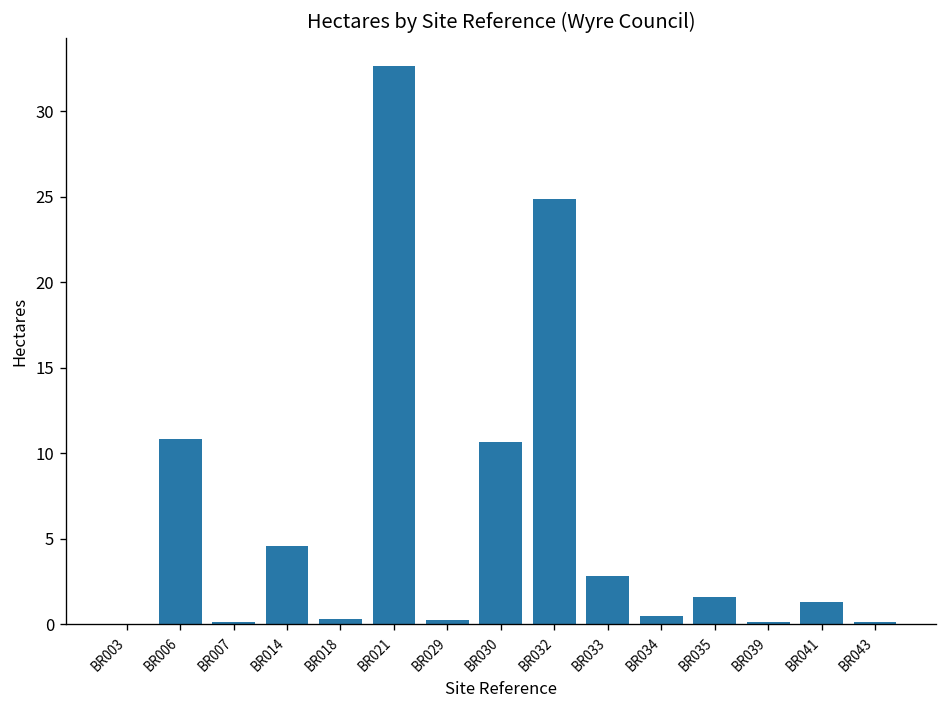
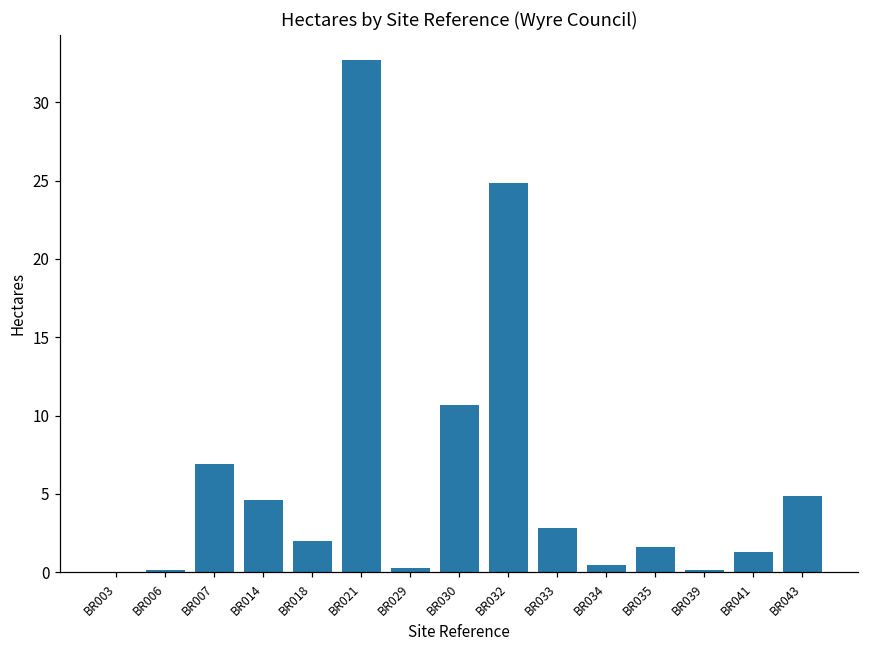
BR006: 10.9 -> 0.1
BR007: 0.2 -> 6.9
BR018: 0.3 -> 2.0
BR043: 0.1 -> 4.9
